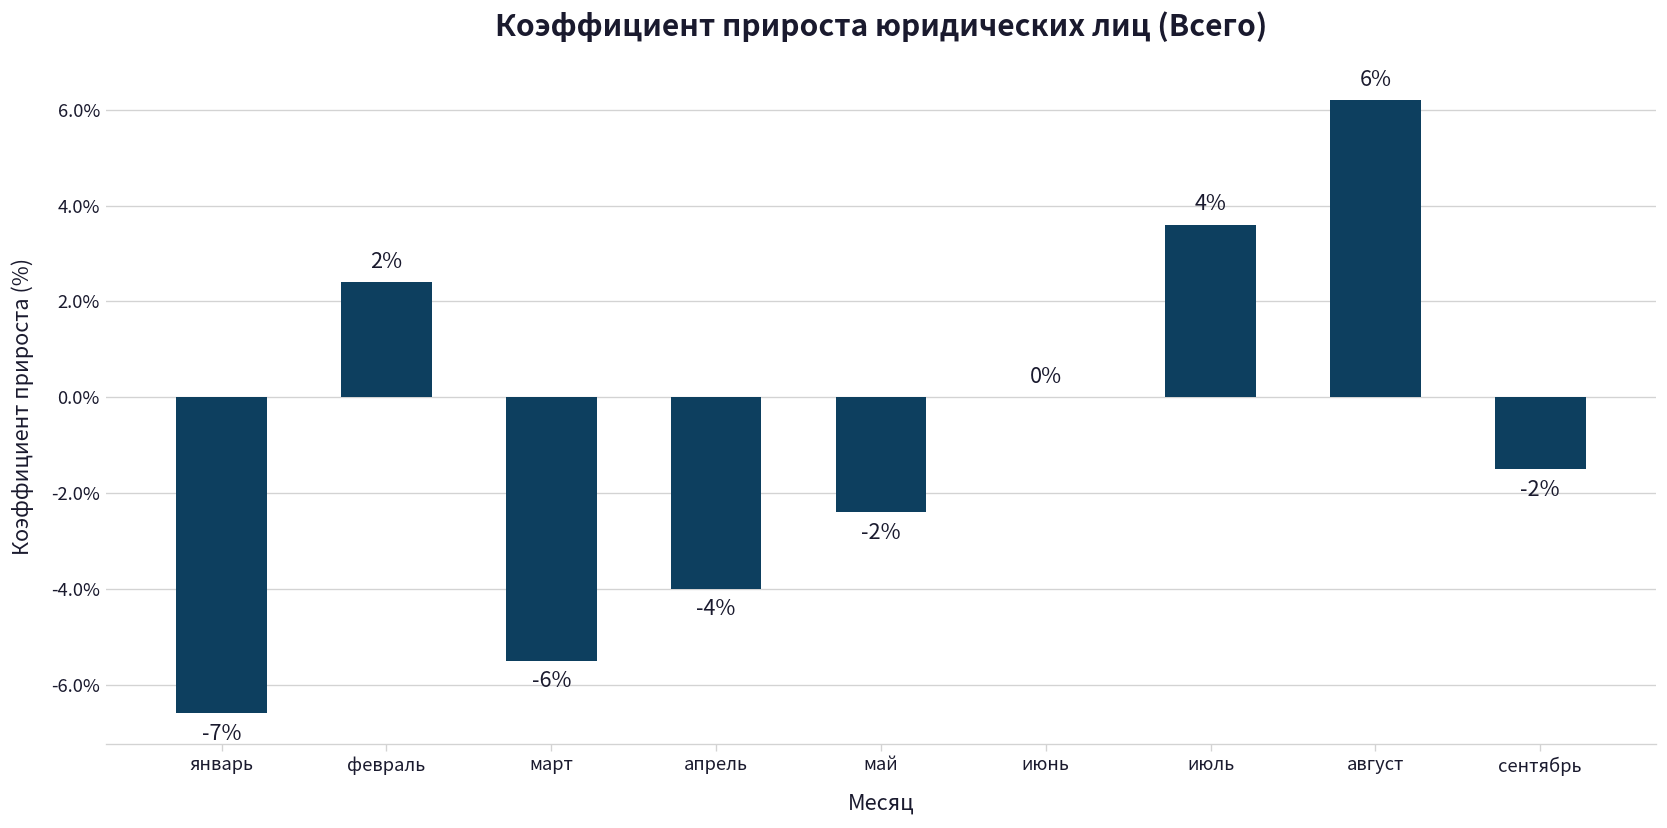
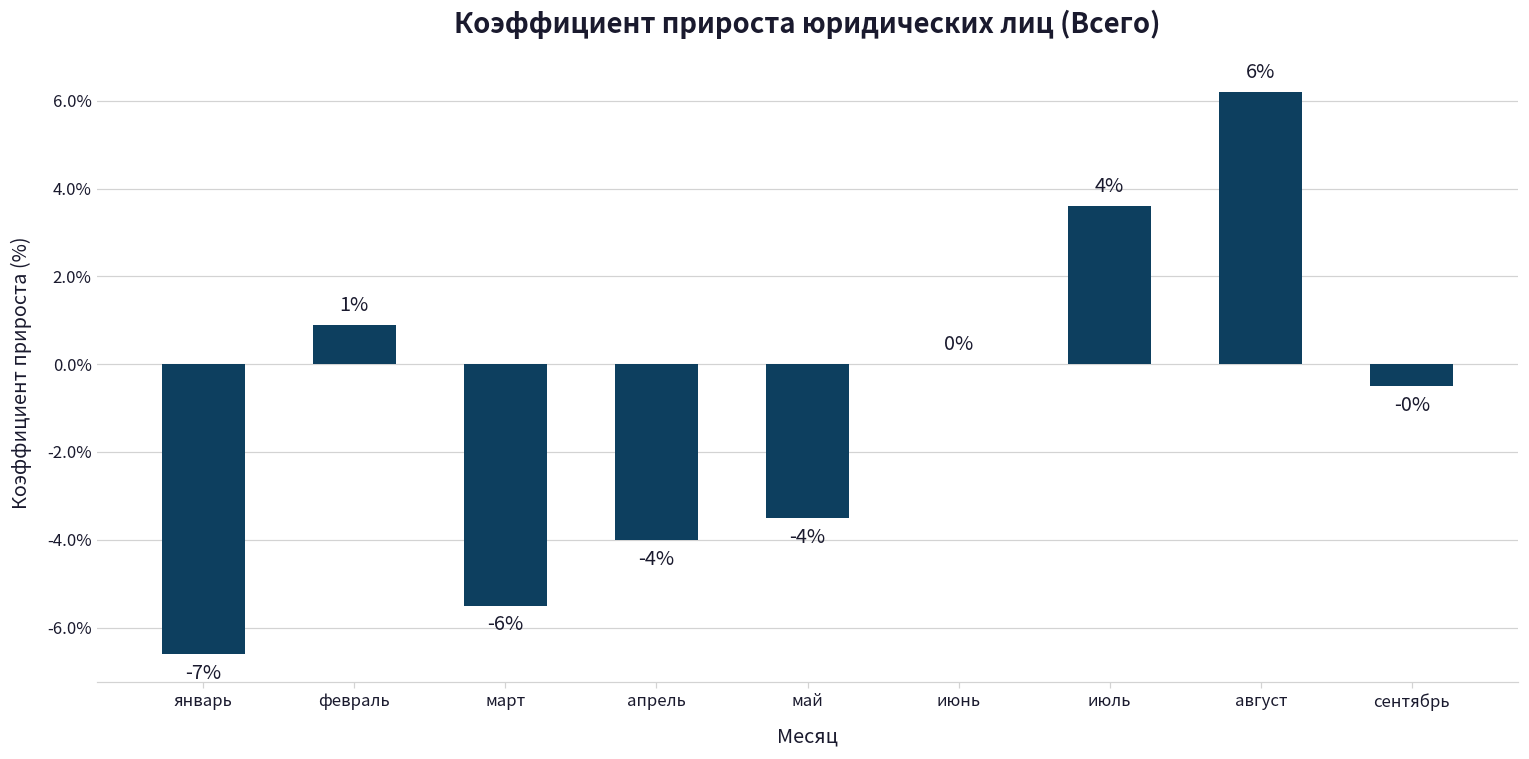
февраль: 2% -> 1%
май: -2% -> -4%
сентябрь: -2% -> -0%
